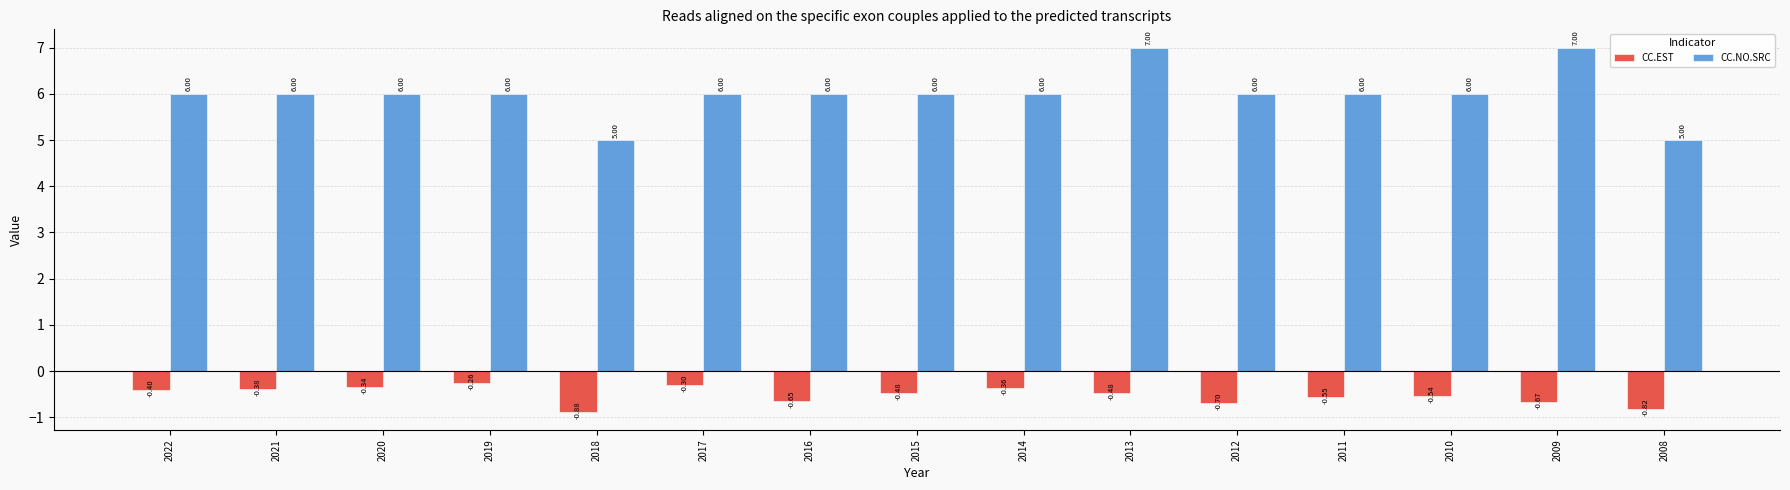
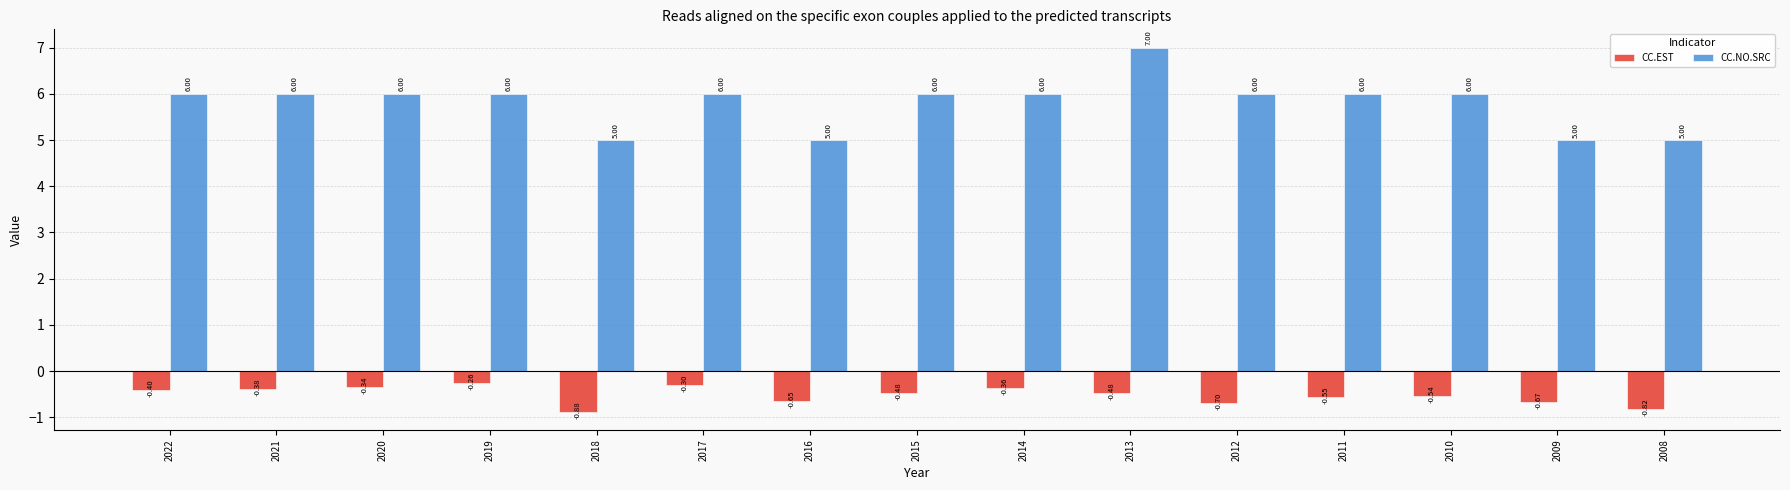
CC.NO.SRC, 2016: 6.00 -> 5.00
CC.NO.SRC, 2009: 7.00 -> 5.00
